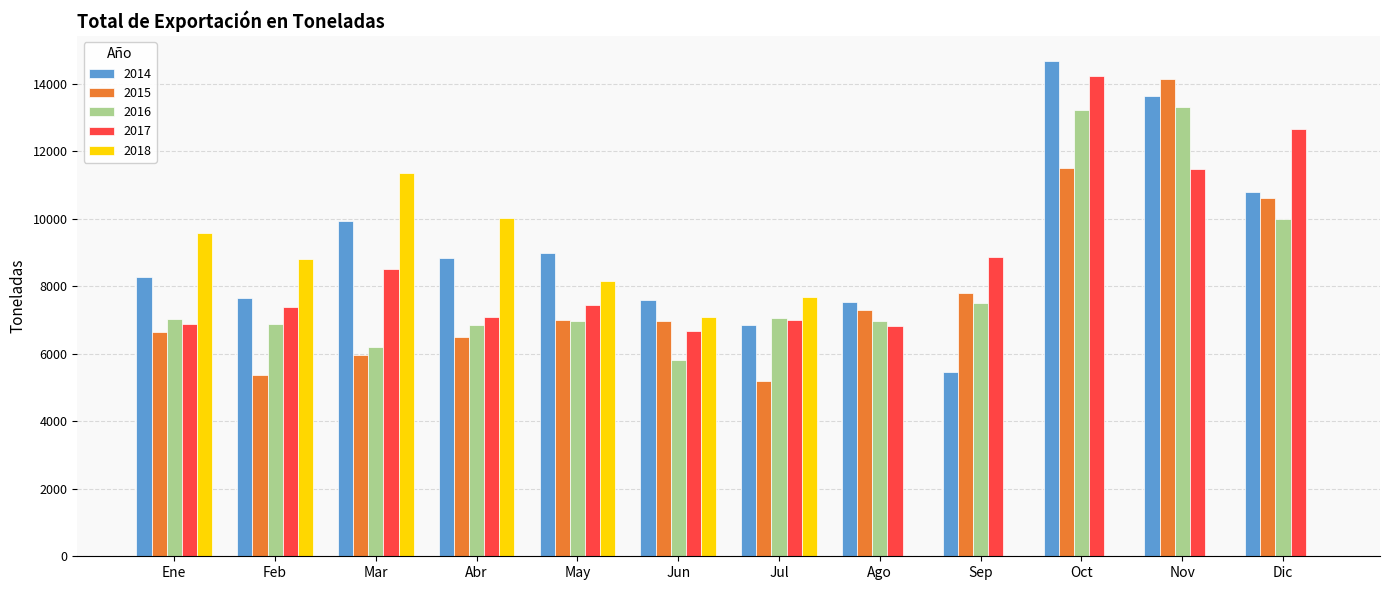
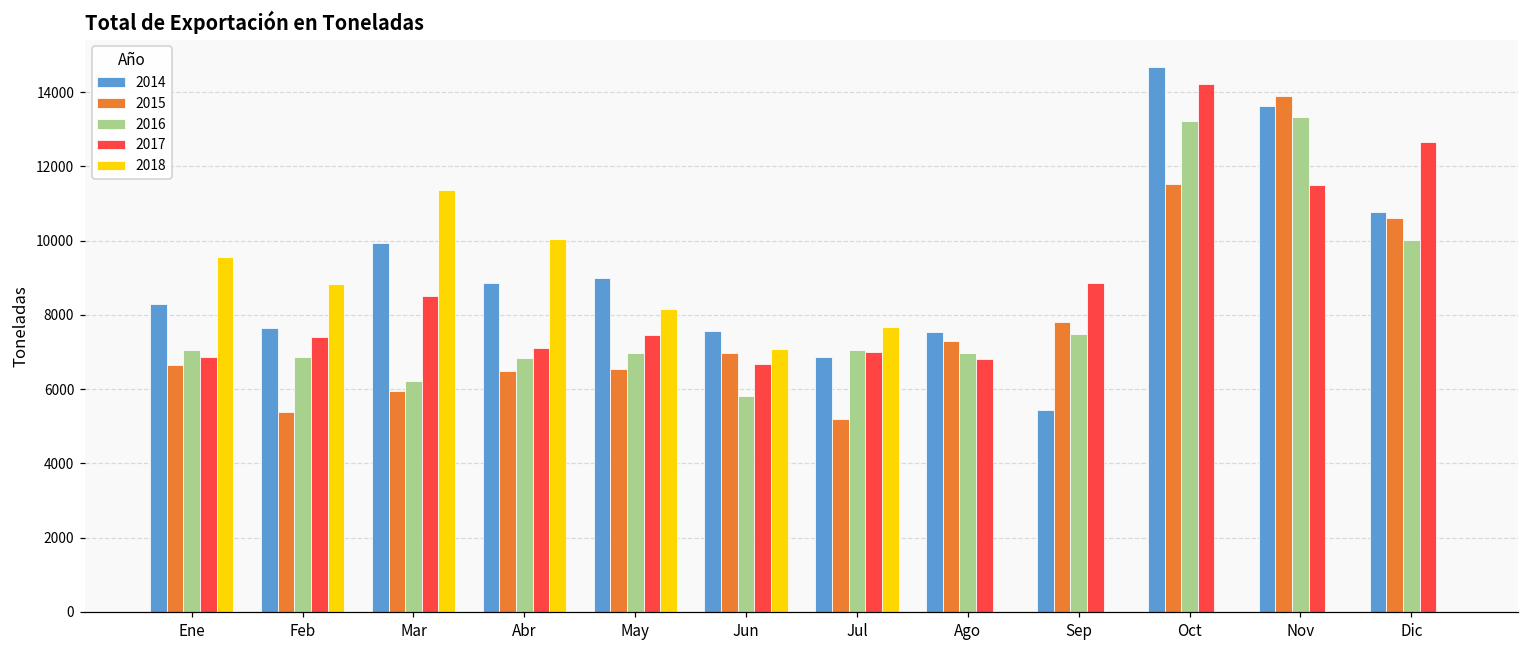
2015, May: 7000 -> 6500
2015, Nov: 14200 -> 13900
